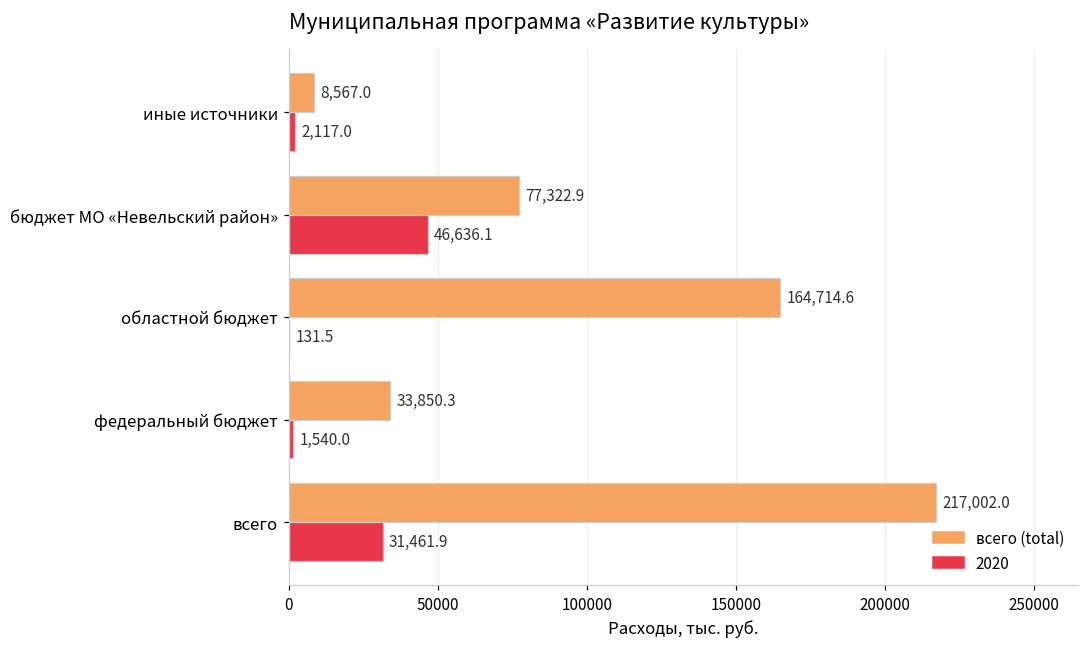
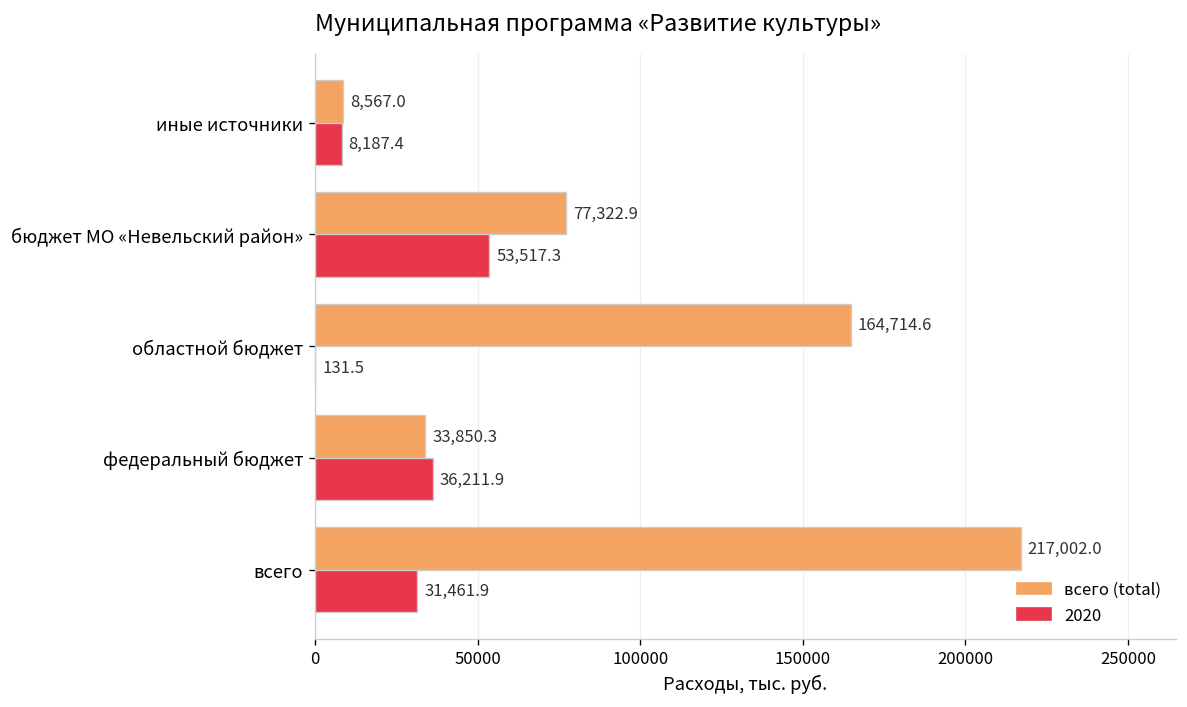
2020, иные источники: 2,117.0 -> 8,187.4
2020, бюджет МО «Невельский район»: 46,636.1 -> 53,517.3
2020, федеральный бюджет: 1,540.0 -> 36,211.9
